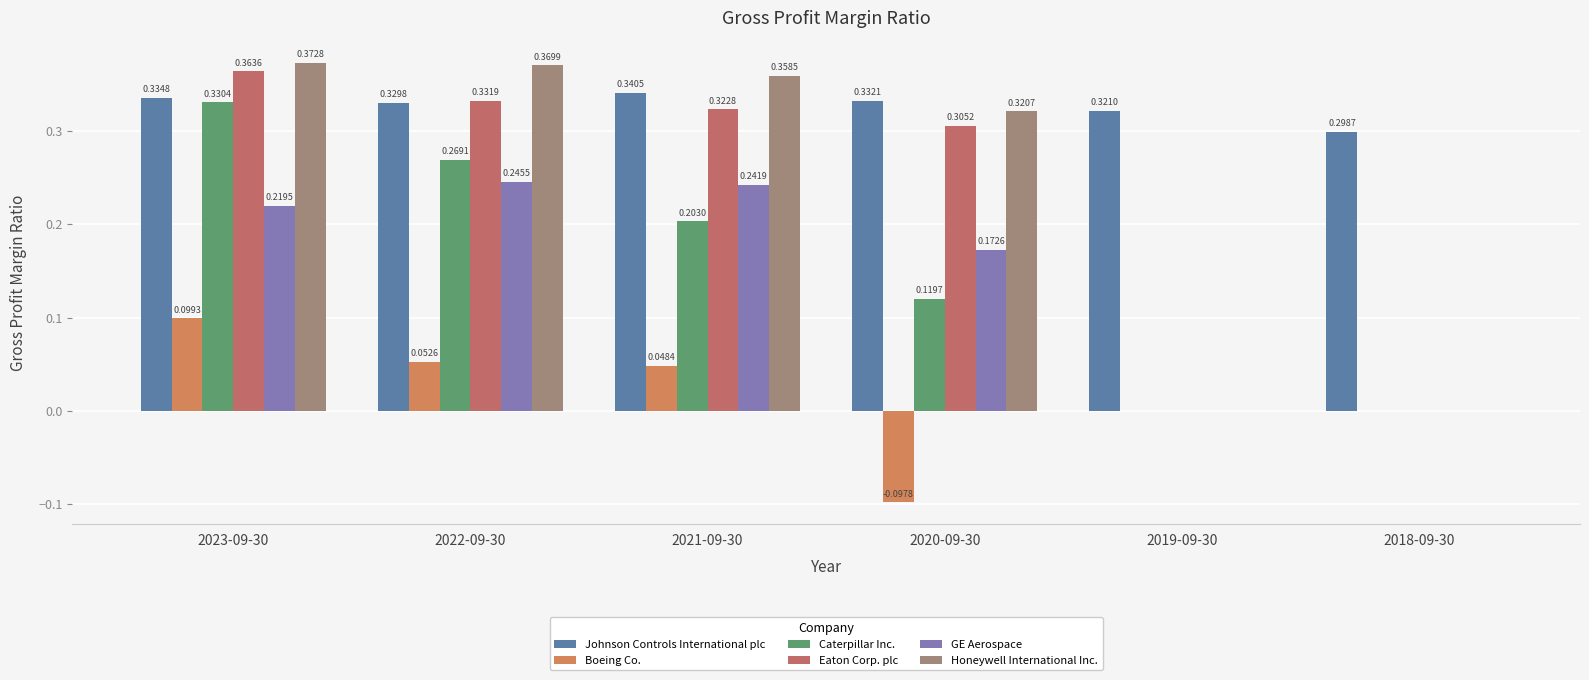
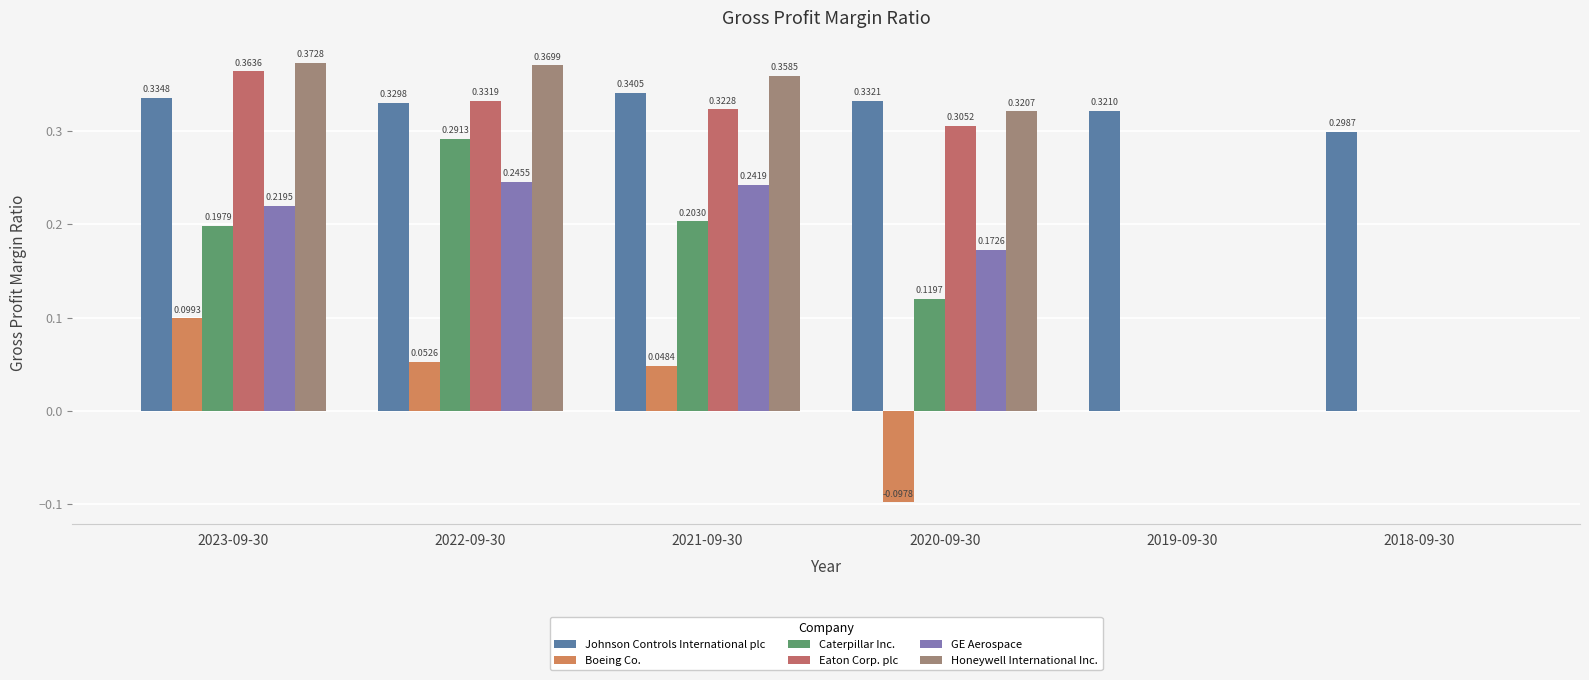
Caterpillar Inc., 2023-09-30: 0.3304 -> 0.1979
Caterpillar Inc., 2022-09-30: 0.2691 -> 0.2913
